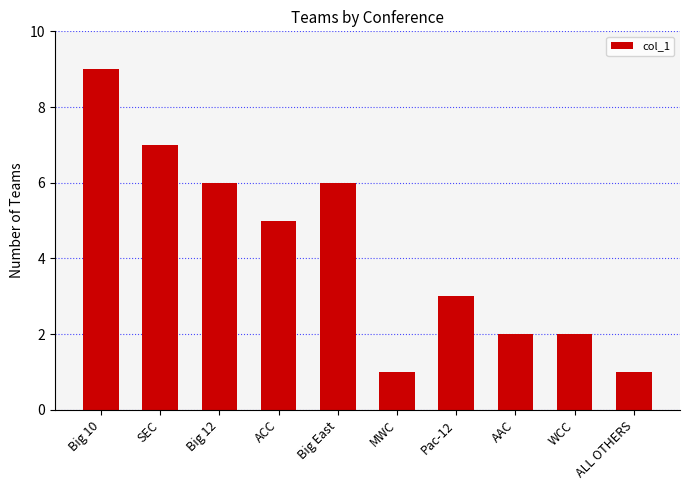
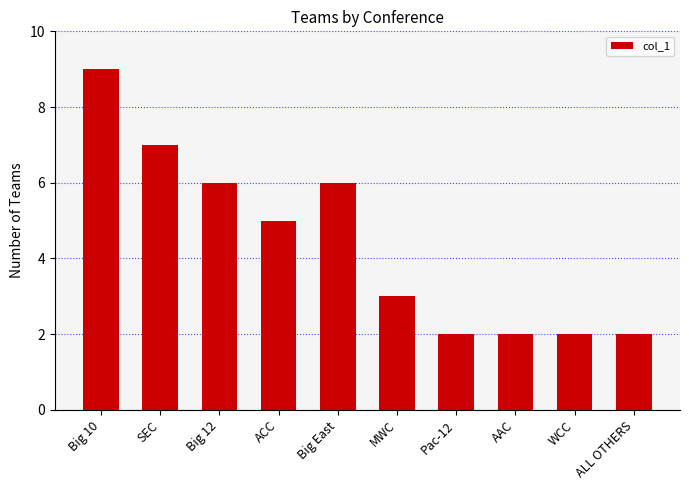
MWC: 1 -> 3
Pac-12: 3 -> 2
ALL OTHERS: 1 -> 2
